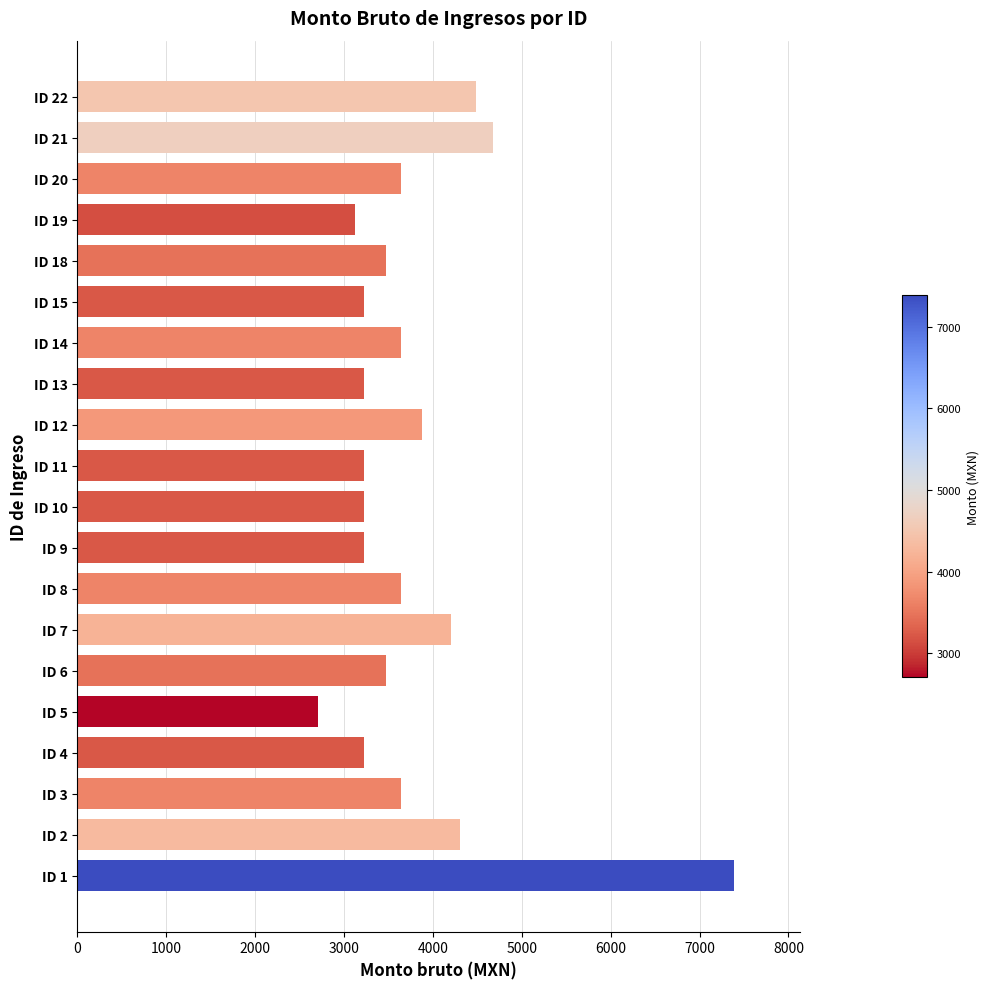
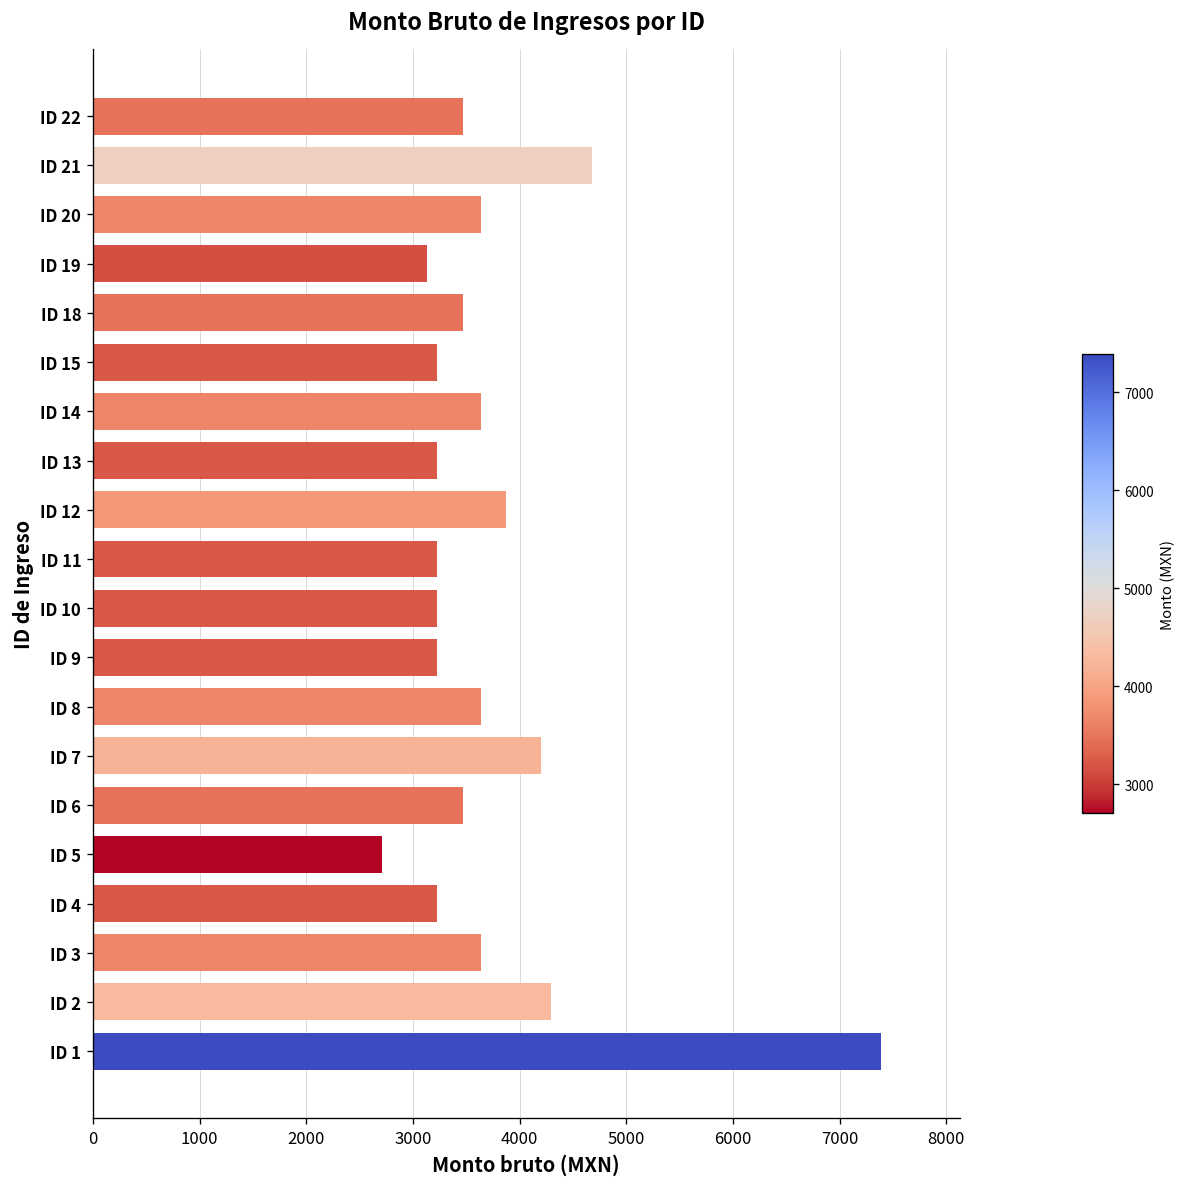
ID 22: 4500 -> 3500
